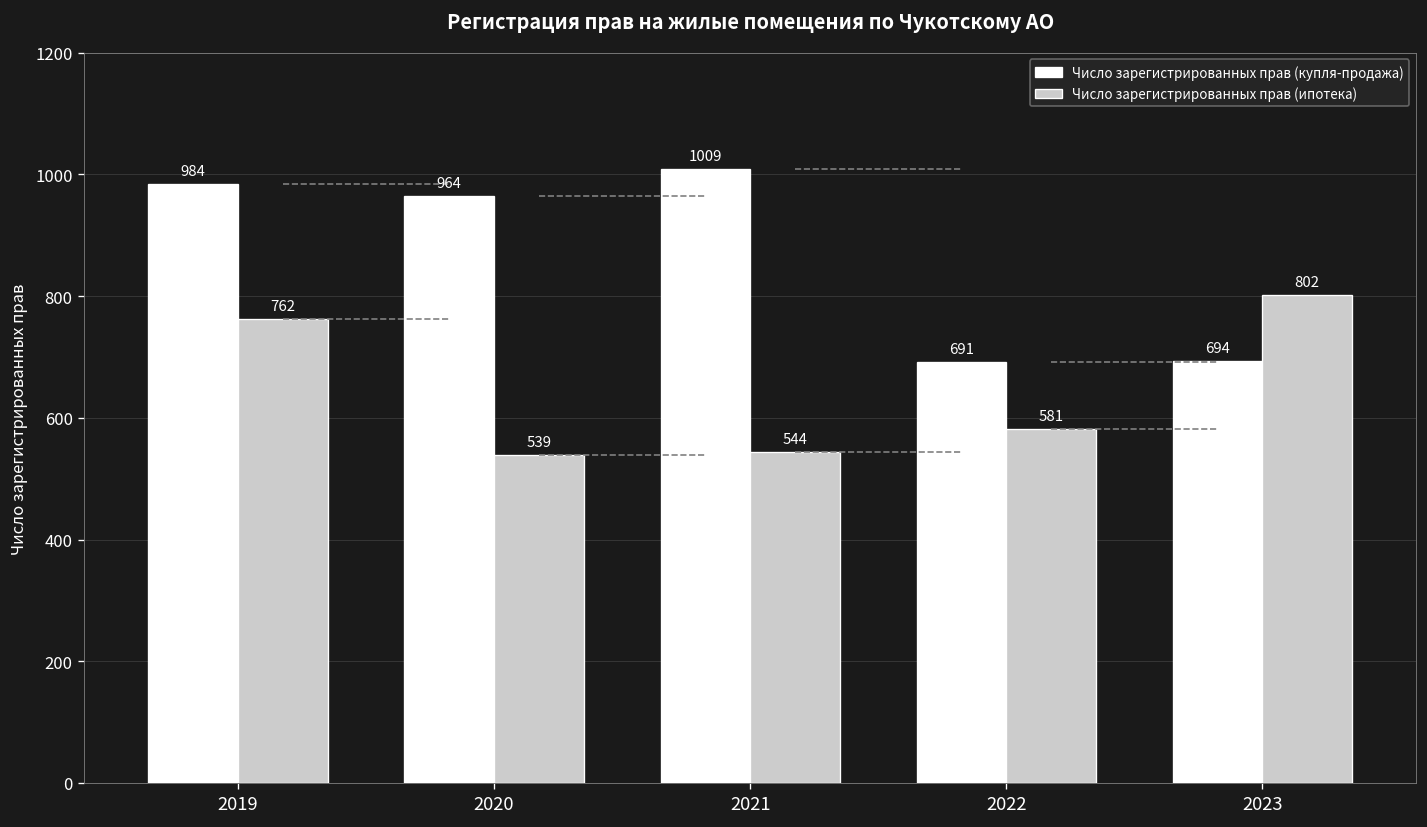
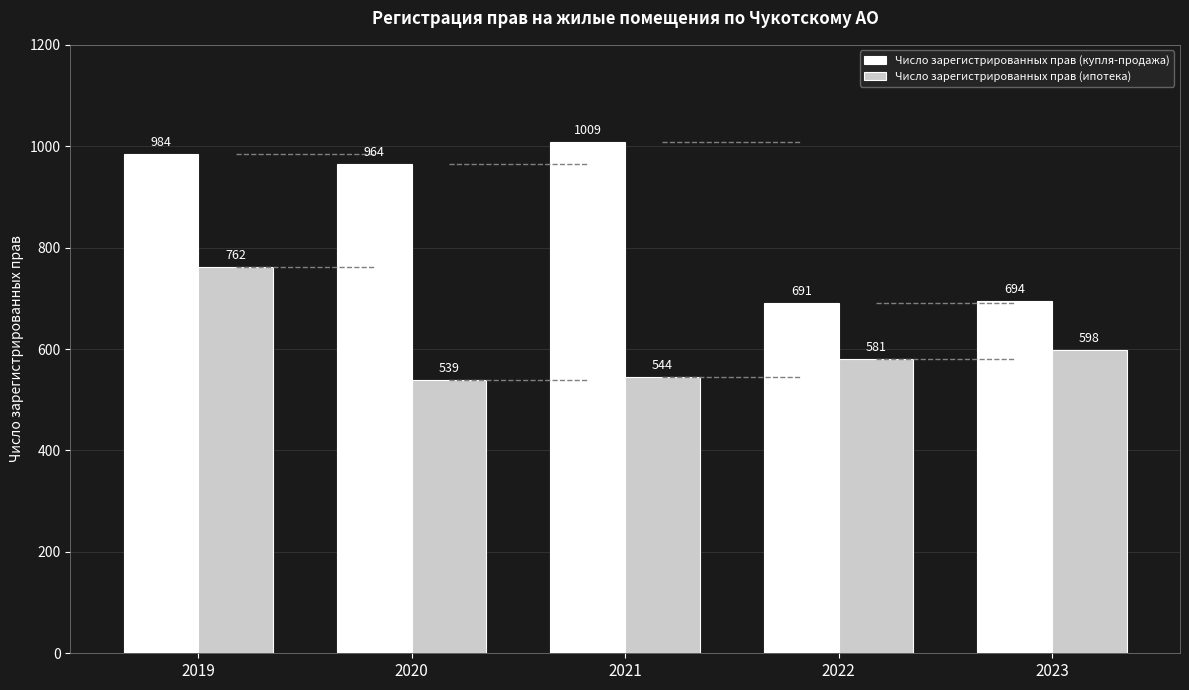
Число зарегистрированных прав (ипотека), 2023: 802 -> 598
